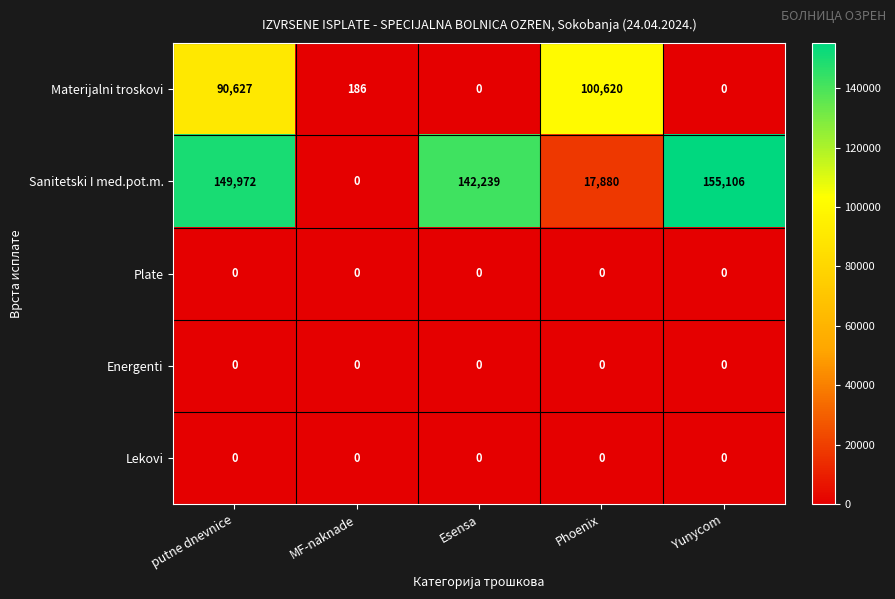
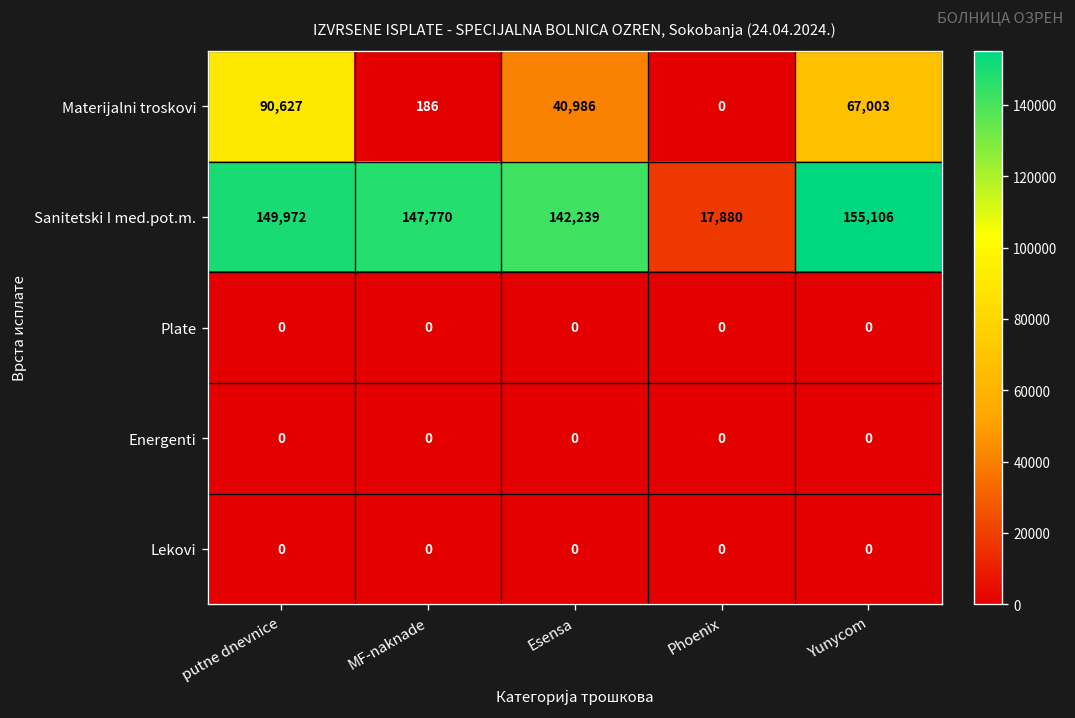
Materijalni troskovi, Esensa: 0 -> 40,986
Materijalni troskovi, Phoenix: 100,620 -> 0
Materijalni troskovi, Yunycom: 0 -> 67,003
Sanitetski I med.pot.m., MF-naknade: 0 -> 147,770
